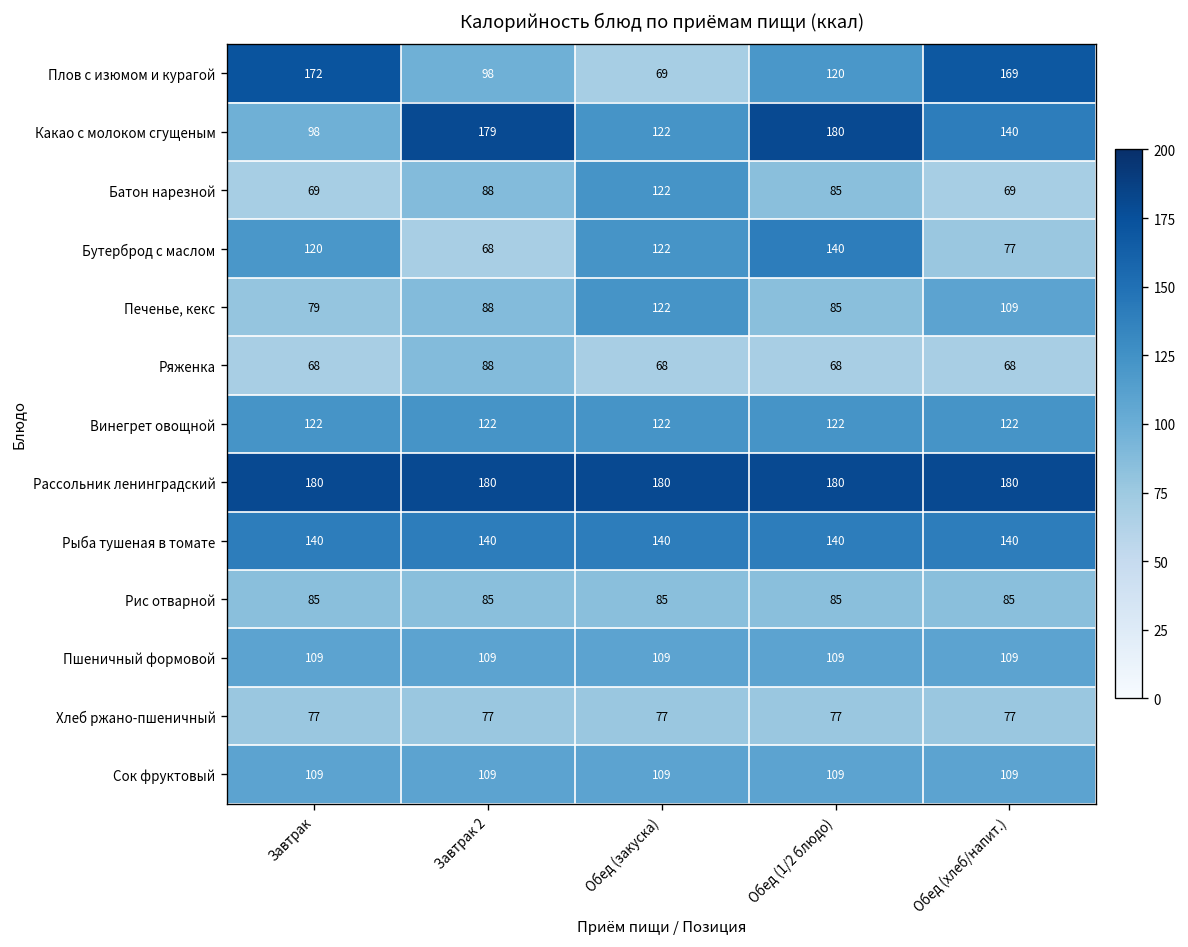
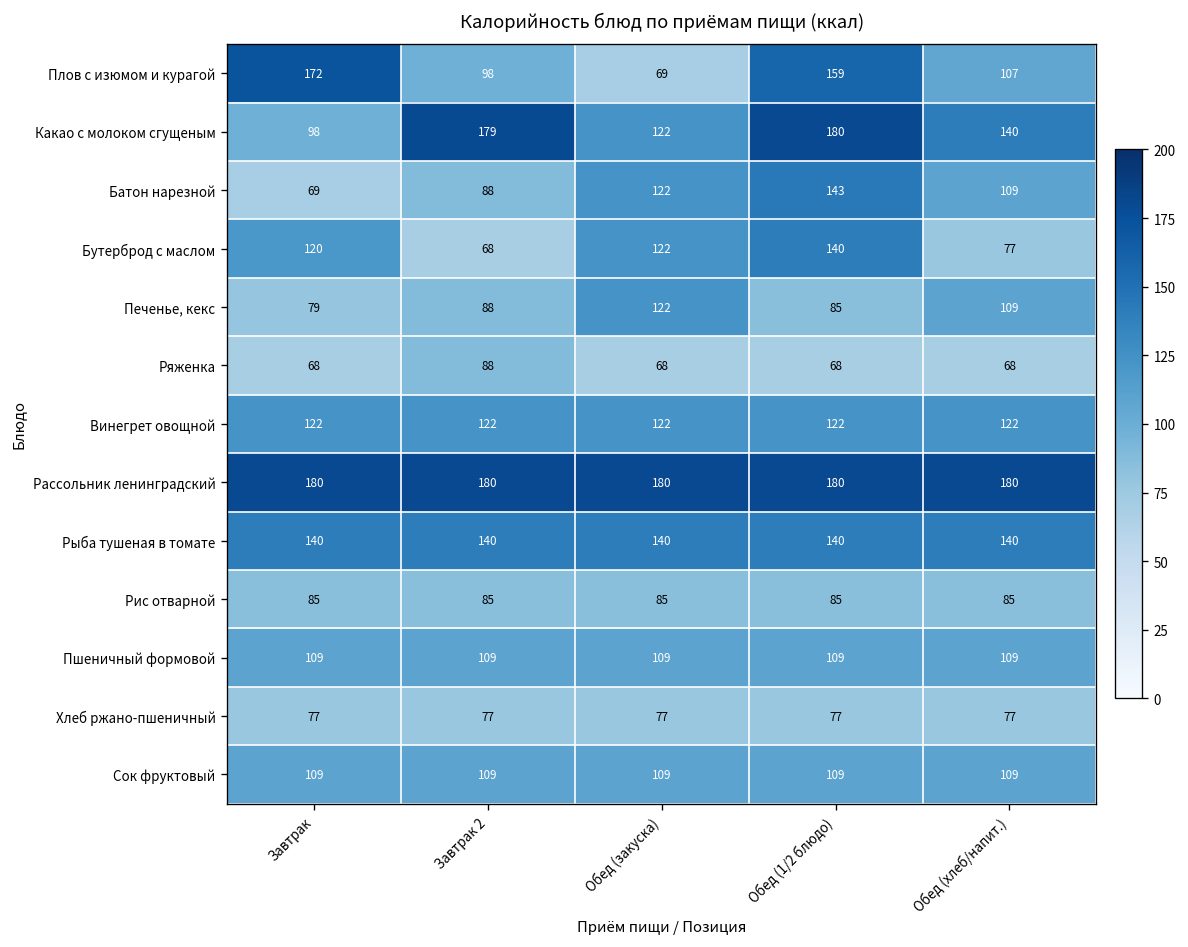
Плов с изюмом и курагой, Обед (1/2 блюдо): 120 -> 159
Плов с изюмом и курагой, Обед (хлеб/напит.): 169 -> 107
Батон нарезной, Обед (1/2 блюдо): 85 -> 143
Батон нарезной, Обед (хлеб/напит.): 69 -> 109
